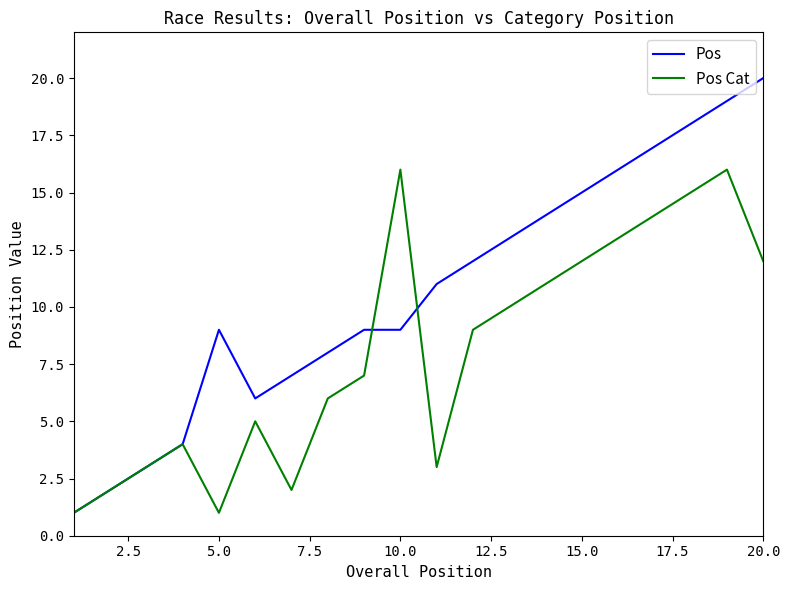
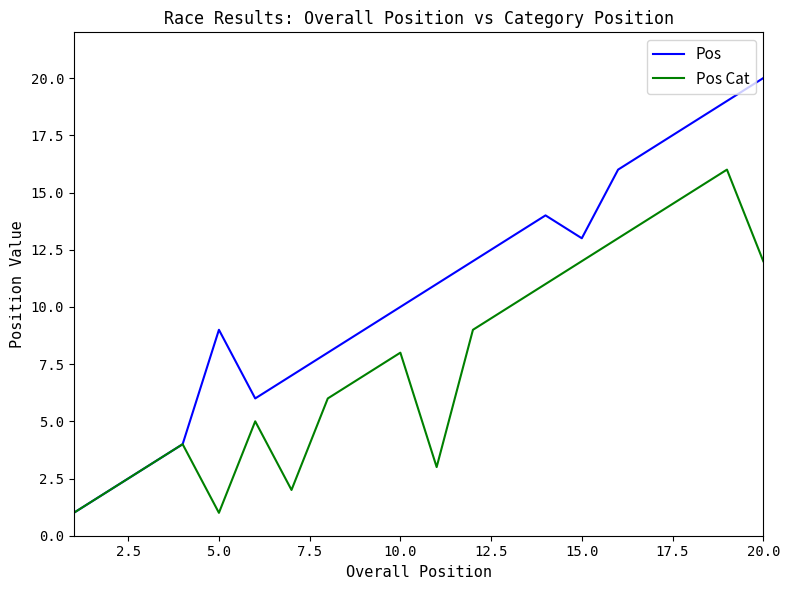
Pos, 10.0: 9 -> 10
Pos Cat, 10.0: 16 -> 8
Pos, 15.0: 15 -> 13
